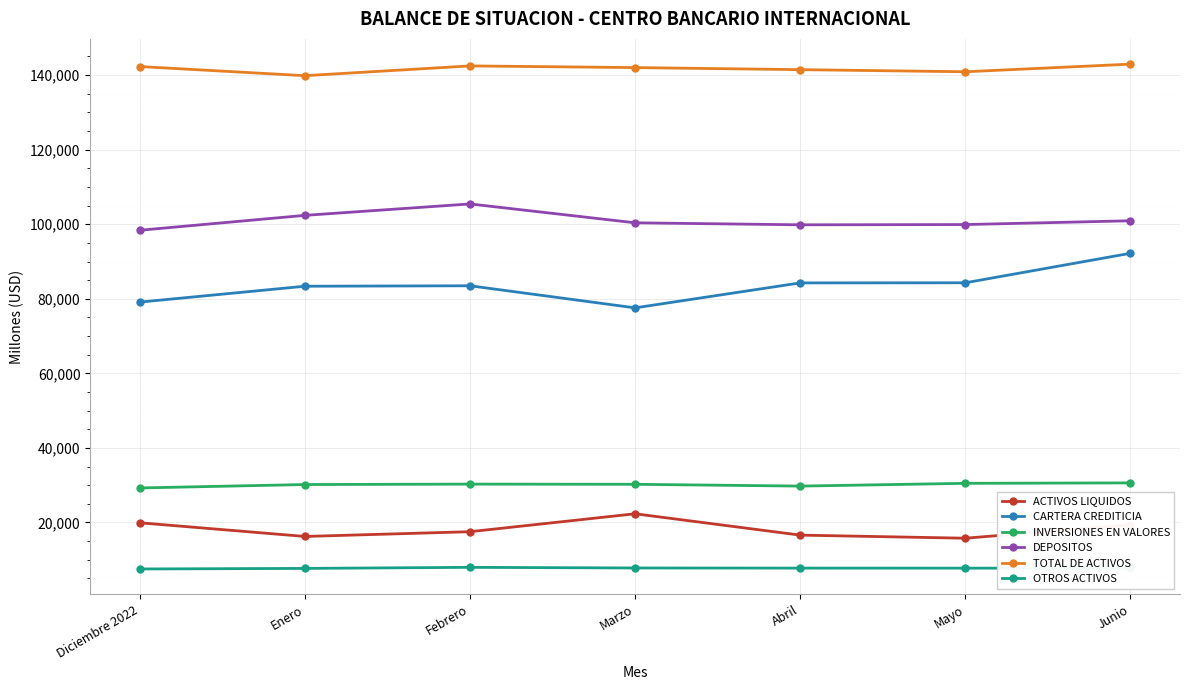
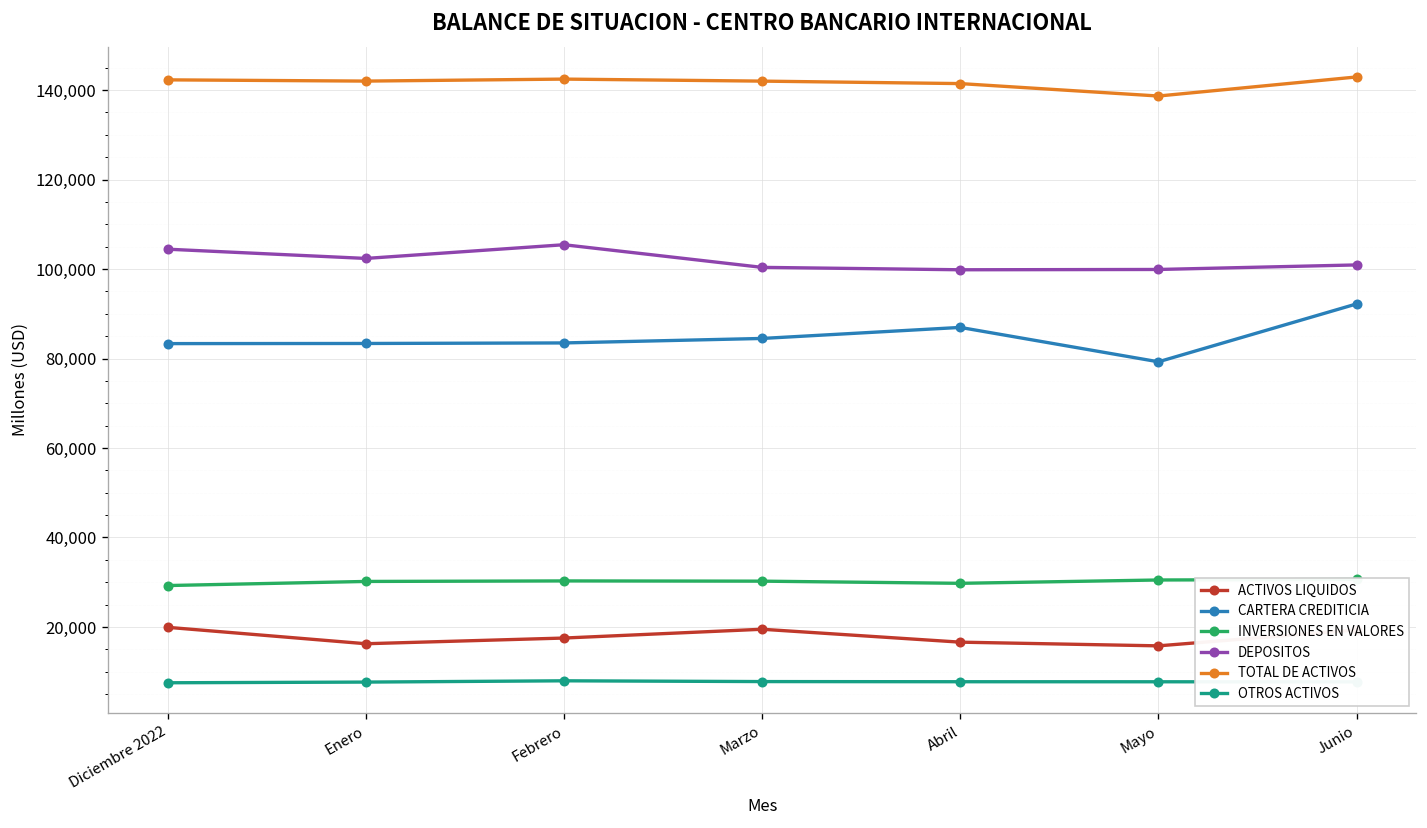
CARTERA CREDITICIA, Diciembre 2022: 79,000 -> 83,000
DEPOSITOS, Diciembre 2022: 98,000 -> 104,000
TOTAL DE ACTIVOS, Enero: 140,000 -> 142,000
ACTIVOS LIQUIDOS, Marzo: 22,000 -> 19,000
CARTERA CREDITICIA, Marzo: 78,000 -> 84,000
CARTERA CREDITICIA, Abril: 84,000 -> 87,000
CARTERA CREDITICIA, Mayo: 84,000 -> 79,000
TOTAL DE ACTIVOS, Mayo: 141,000 -> 139,000
